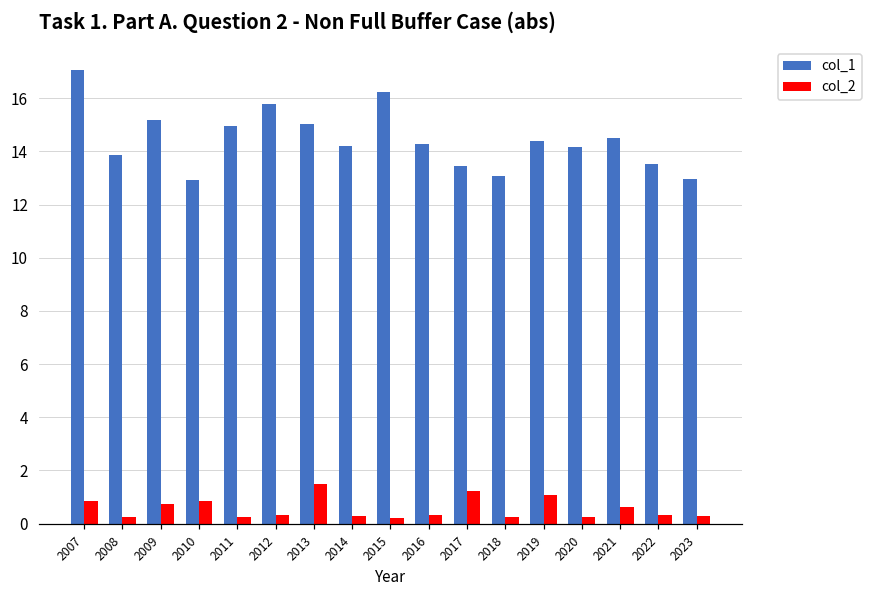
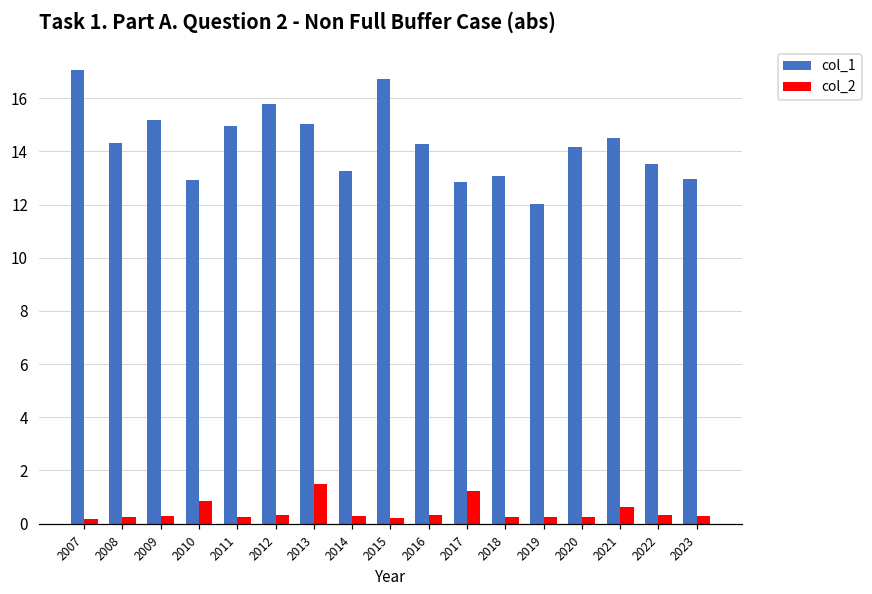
col_2, 2007: 0.8 -> 0.2
col_1, 2008: 13.9 -> 14.3
col_2, 2009: 0.7 -> 0.3
col_1, 2014: 14.2 -> 13.3
col_1, 2015: 16.2 -> 16.7
col_1, 2017: 13.4 -> 12.9
col_1, 2019: 14.4 -> 12.0
col_2, 2019: 1.1 -> 0.2
